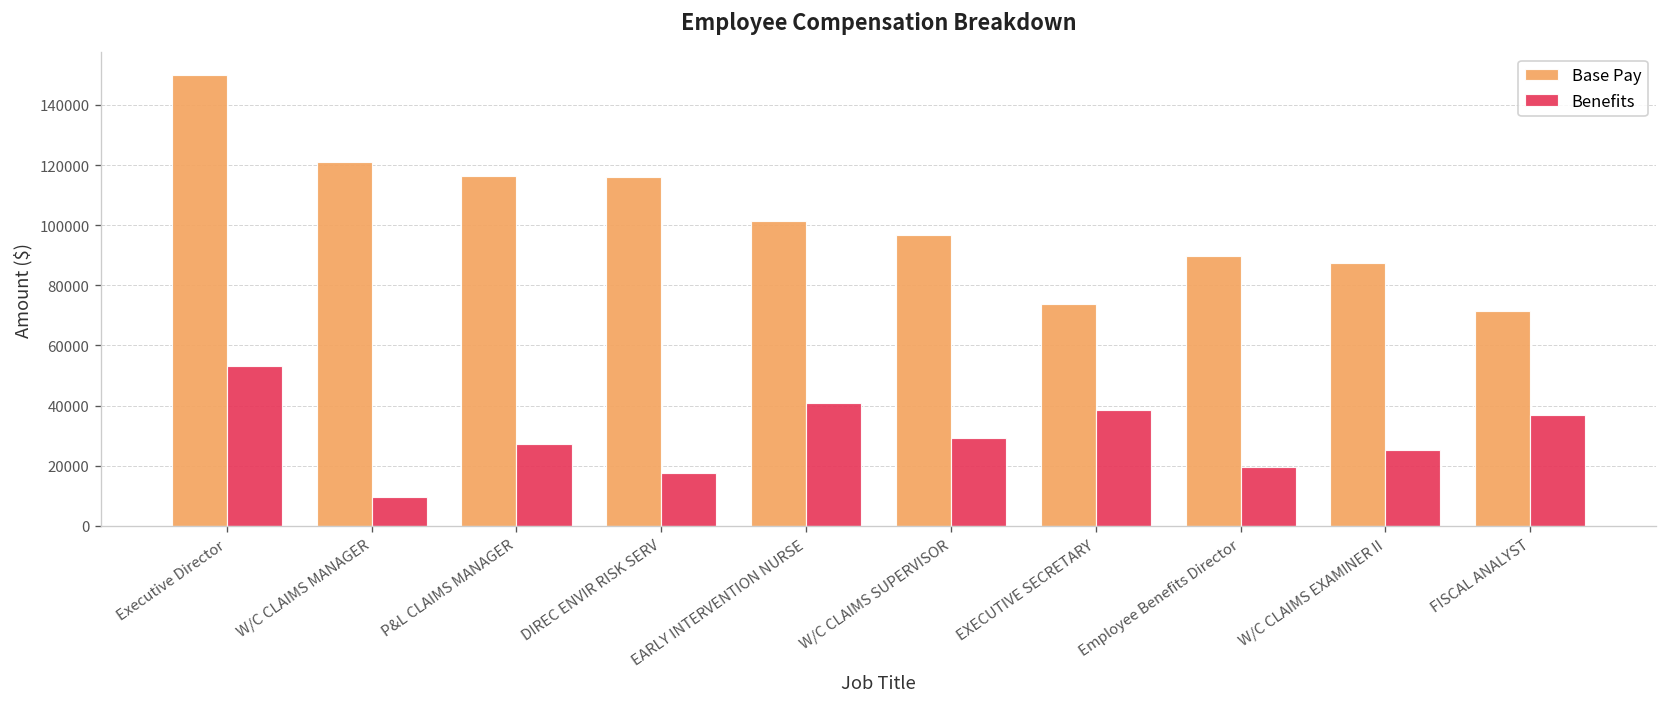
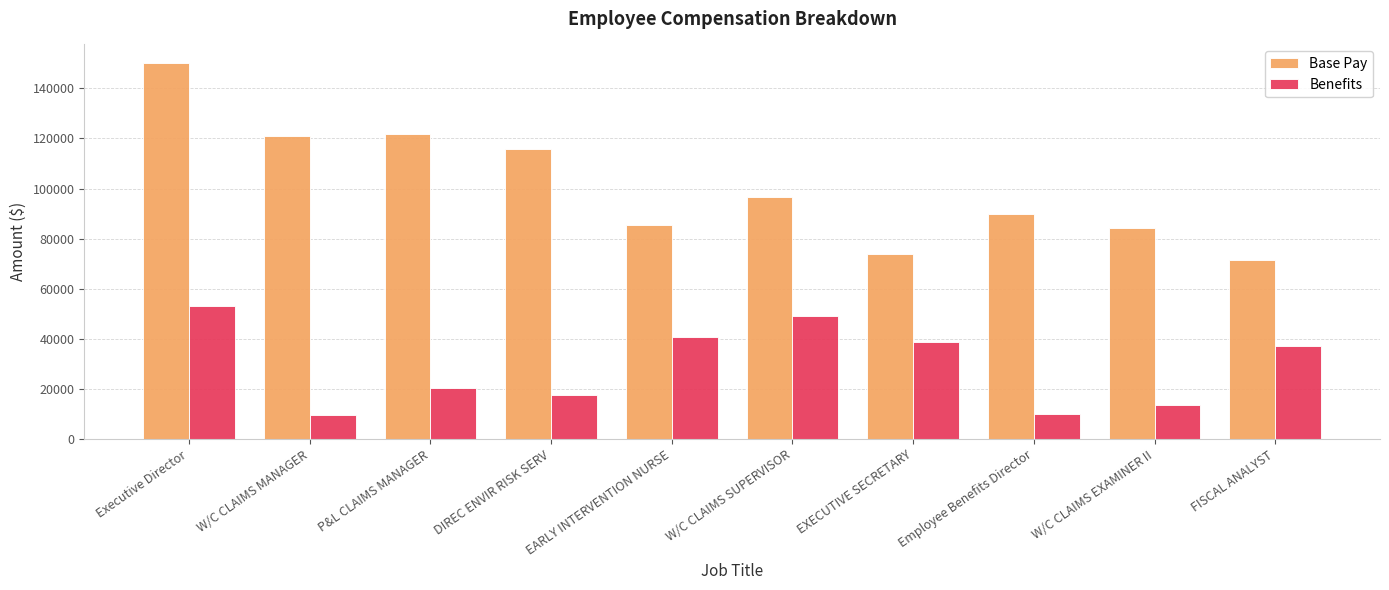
Base Pay, P&L CLAIMS MANAGER: 116000 -> 122000
Benefits, P&L CLAIMS MANAGER: 27000 -> 20000
Base Pay, EARLY INTERVENTION NURSE: 102000 -> 86000
Benefits, W/C CLAIMS SUPERVISOR: 29000 -> 49000
Benefits, Employee Benefits Director: 20000 -> 10000
Base Pay, W/C CLAIMS EXAMINER II: 88000 -> 84000
Benefits, W/C CLAIMS EXAMINER II: 25000 -> 13000
